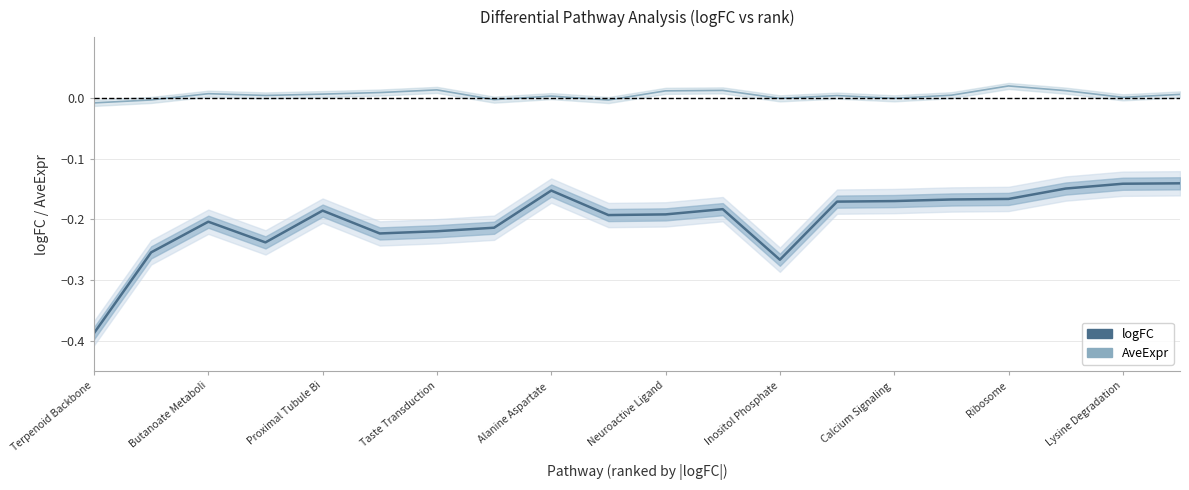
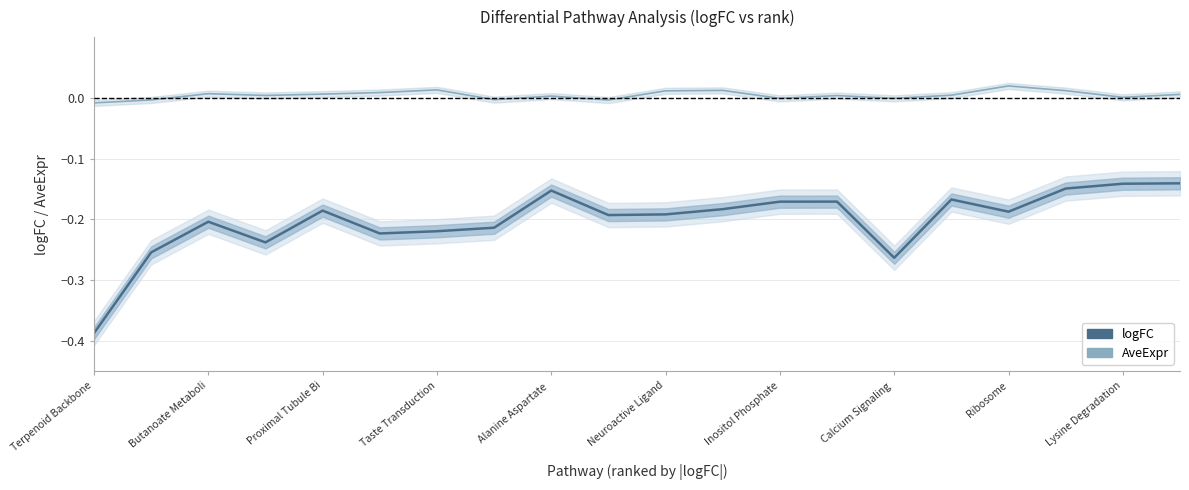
logFC, Inositol Phosphate: -0.27 -> -0.17
logFC, Calcium Signaling: -0.17 -> -0.26
logFC, Ribosome: -0.17 -> -0.19
